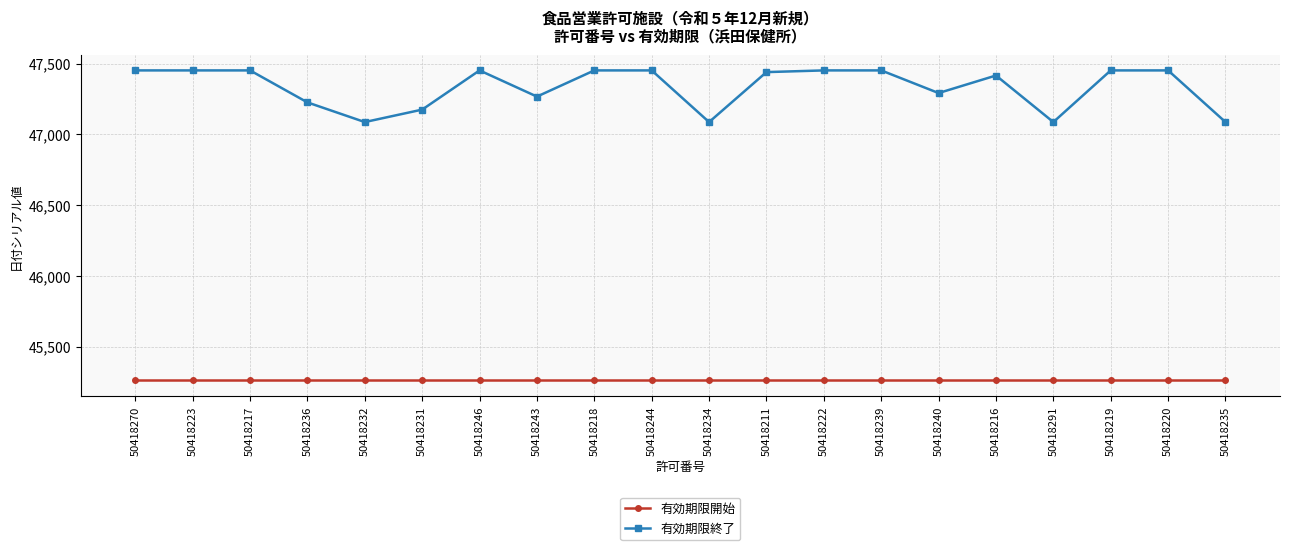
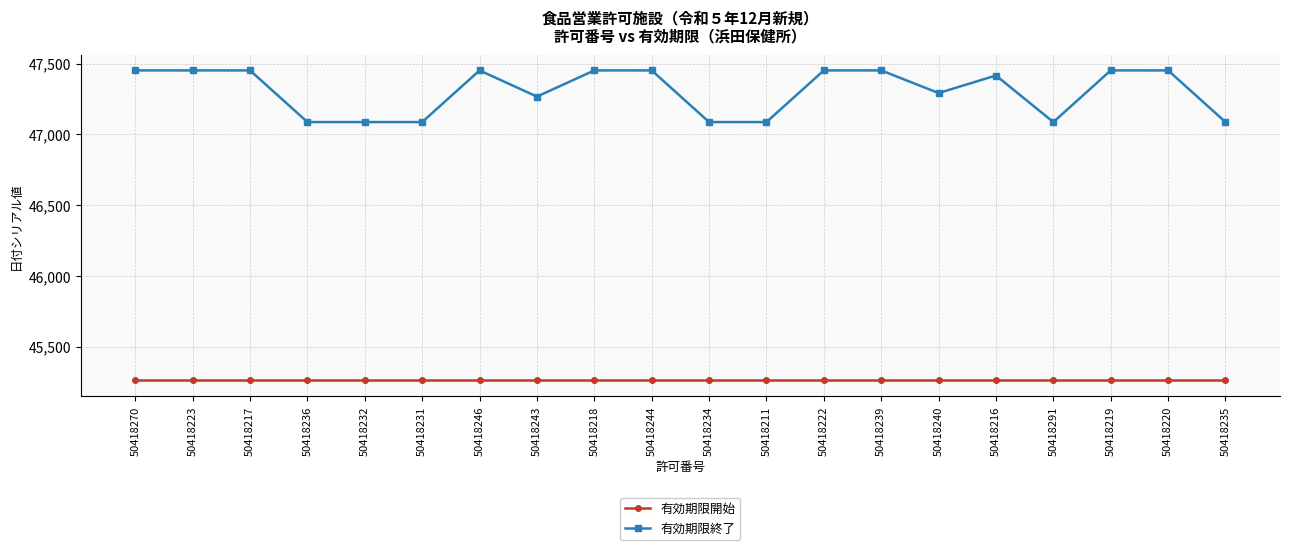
有効期限終了, 50418236: 47,230 -> 47,090
有効期限終了, 50418231: 47,180 -> 47,090
有効期限終了, 50418211: 47,440 -> 47,090
